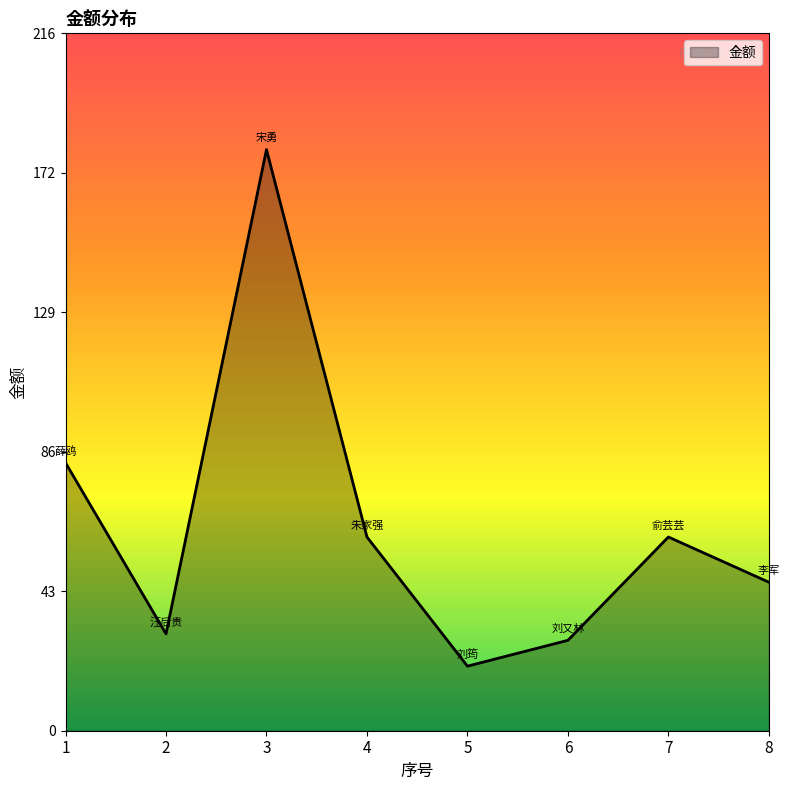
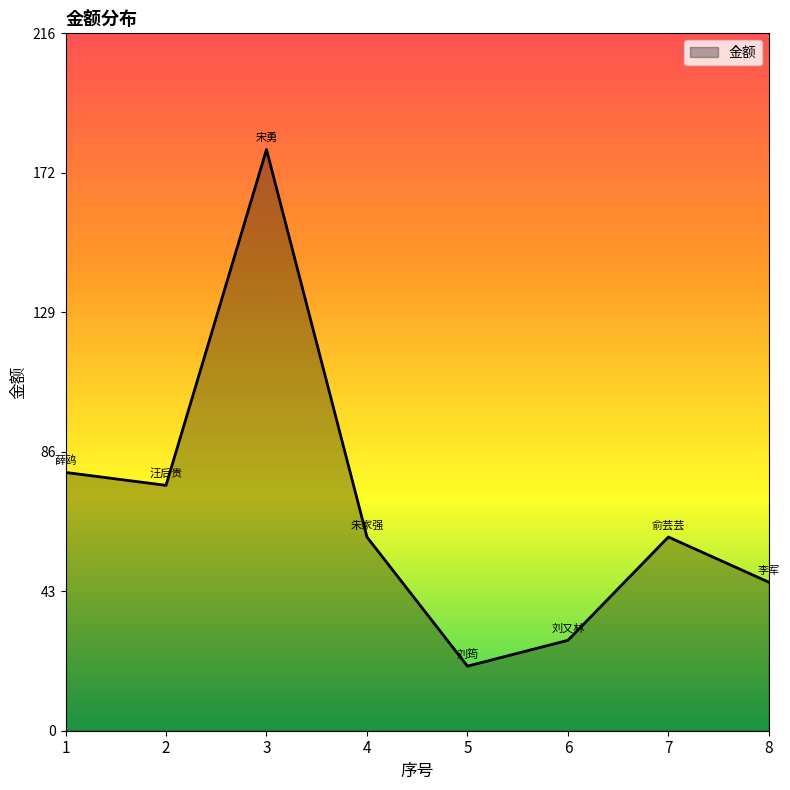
1: 83 -> 80
2: 30 -> 76
